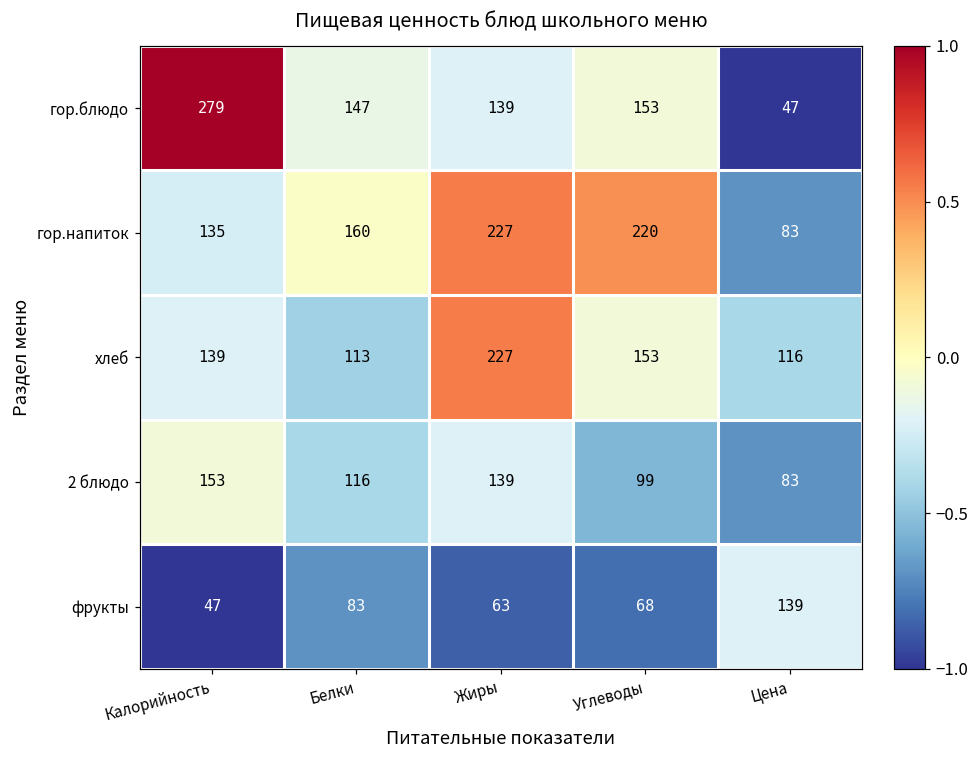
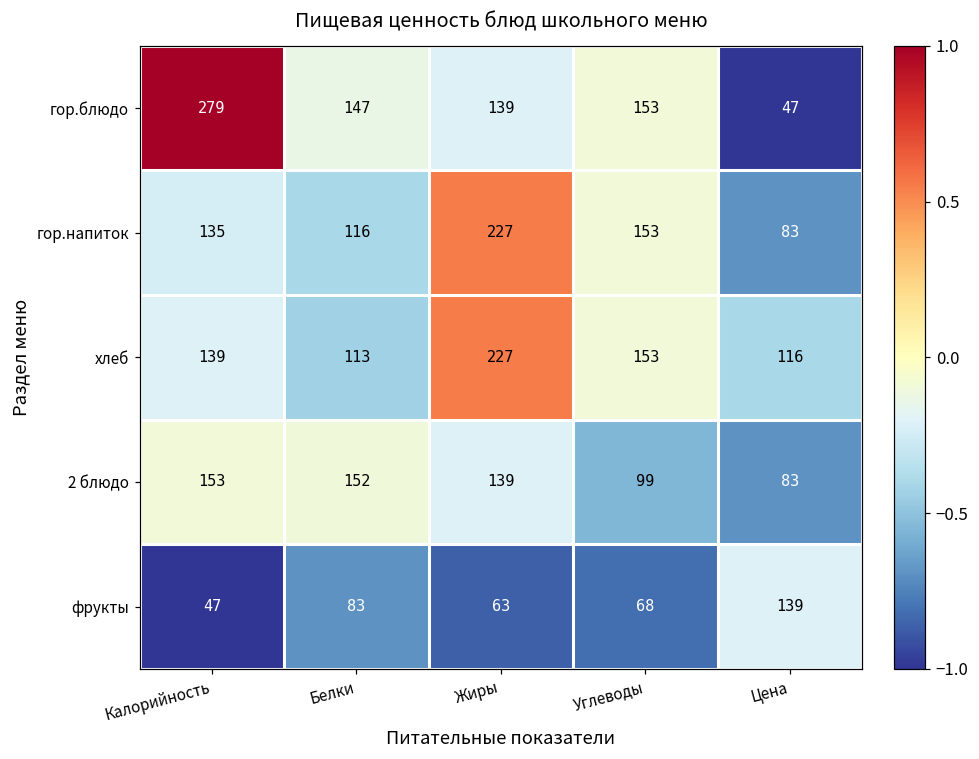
гор.напиток, Белки: 160 -> 116
гор.напиток, Углеводы: 220 -> 153
2 блюдо, Белки: 116 -> 152
